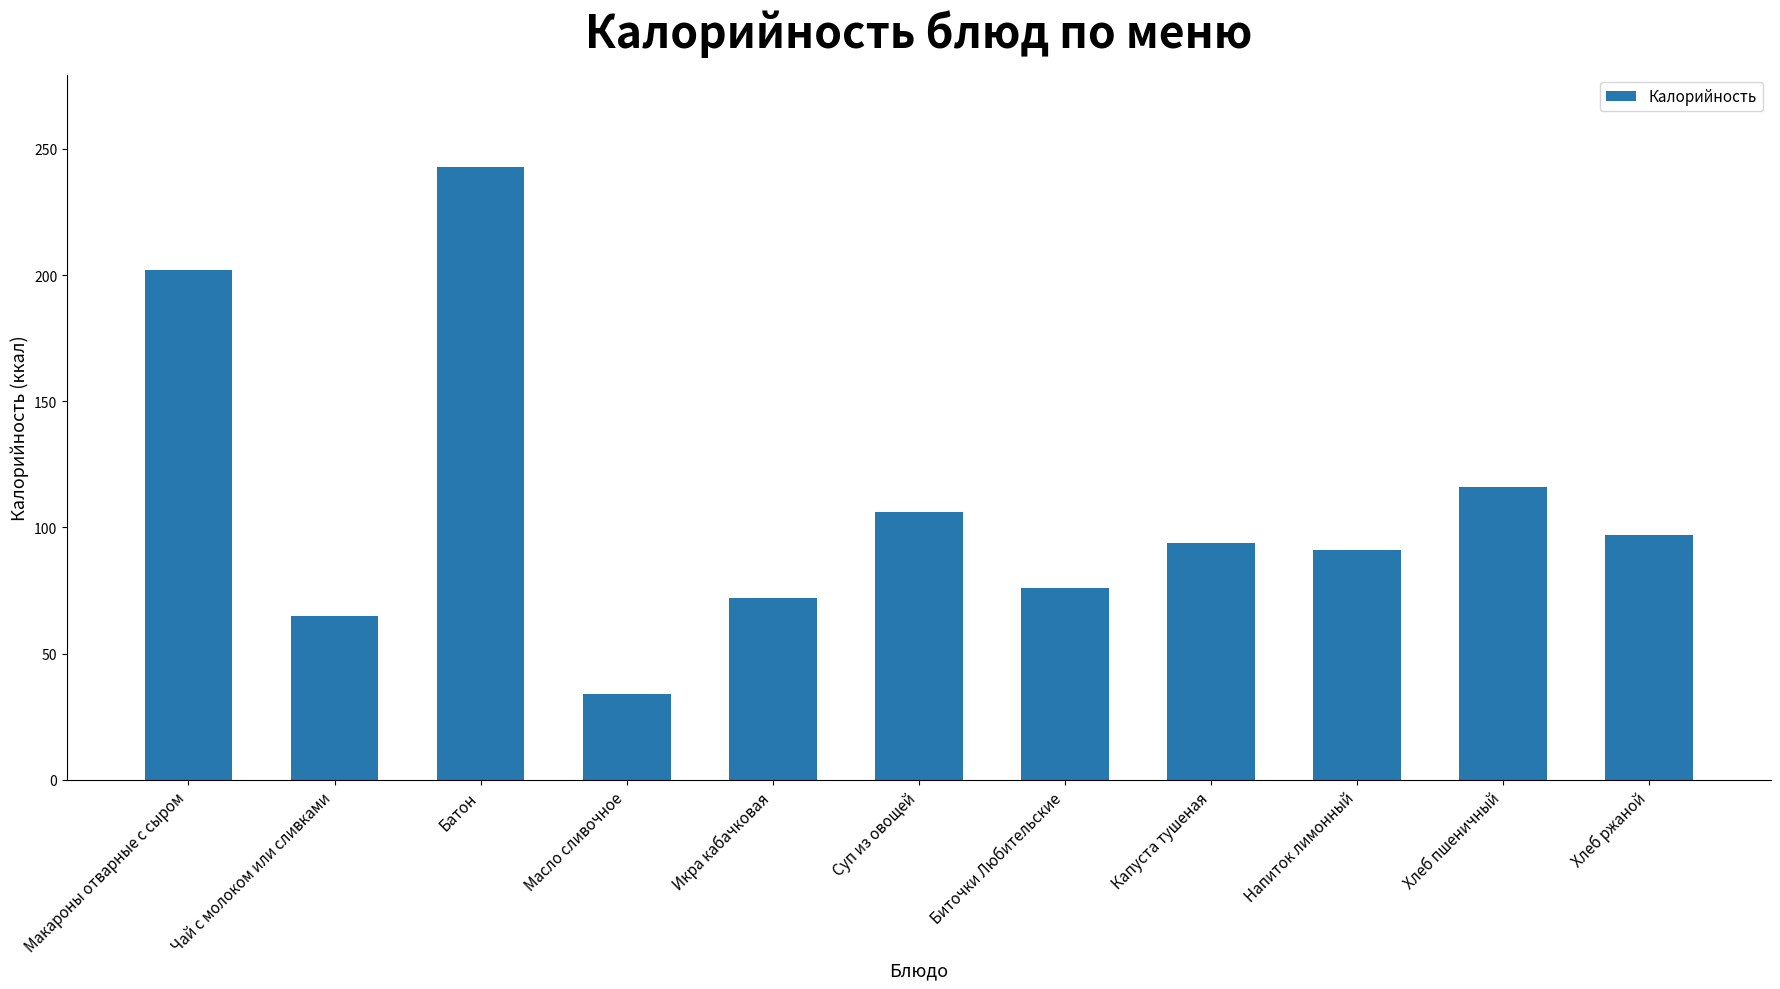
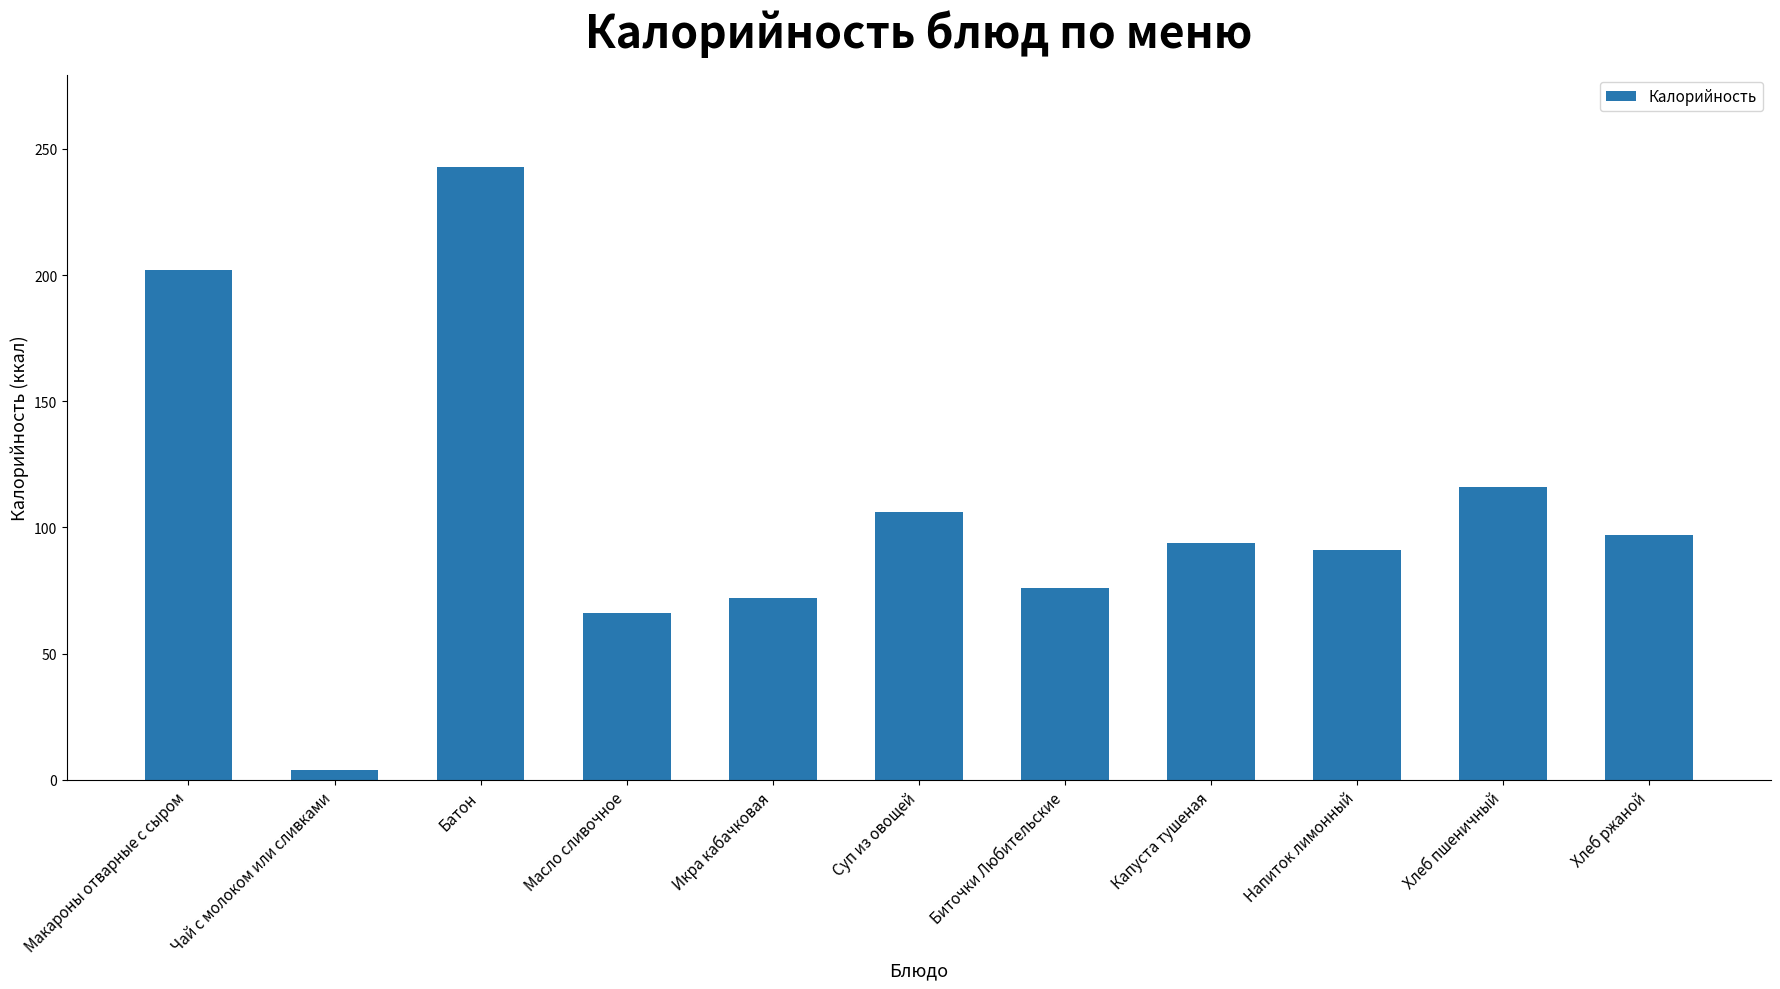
Чай с молоком или сливками: 65 -> 4
Масло сливочное: 34 -> 66
